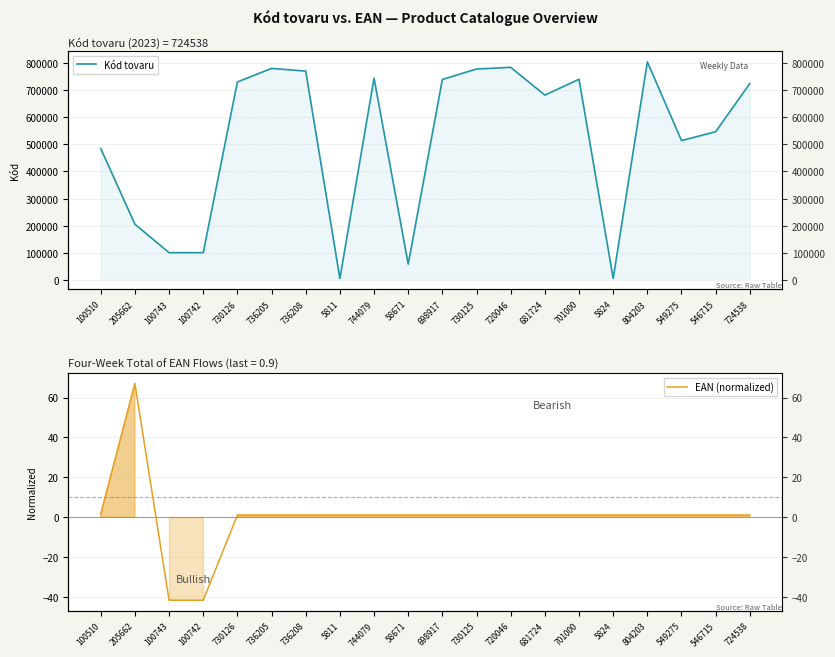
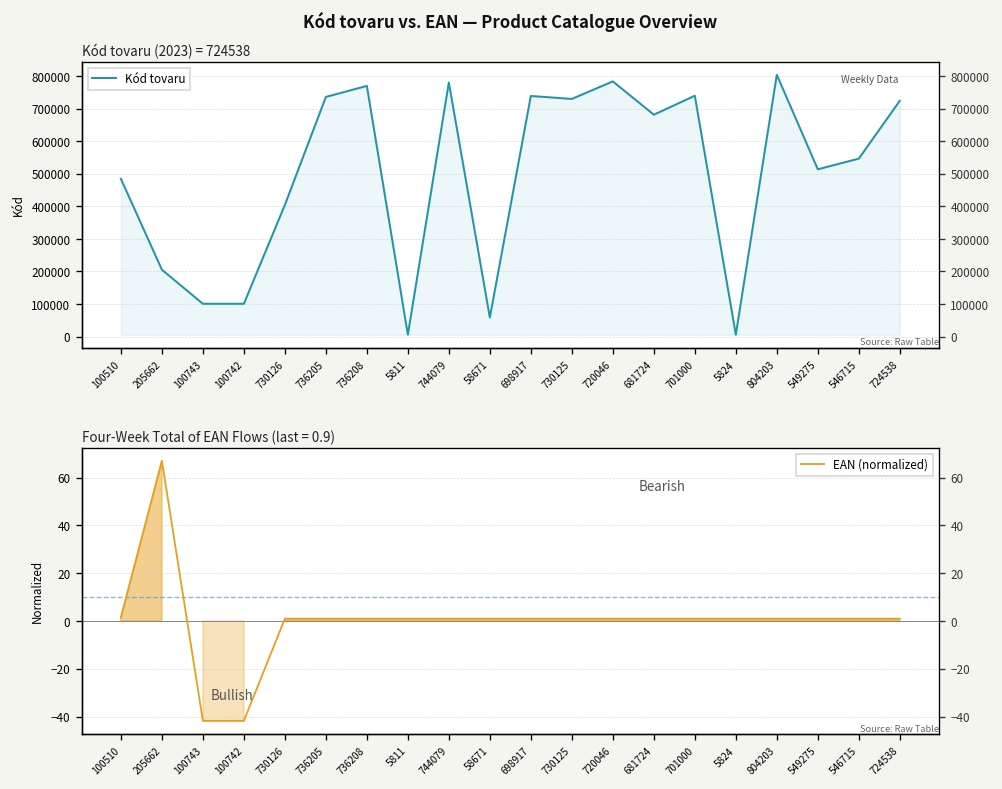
Kód tovaru (2023) = 724538, 730126: 730000 -> 400000
Kód tovaru (2023) = 724538, 736205: 780000 -> 740000
Kód tovaru (2023) = 724538, 744079: 740000 -> 780000
Kód tovaru (2023) = 724538, 730125: 780000 -> 730000
